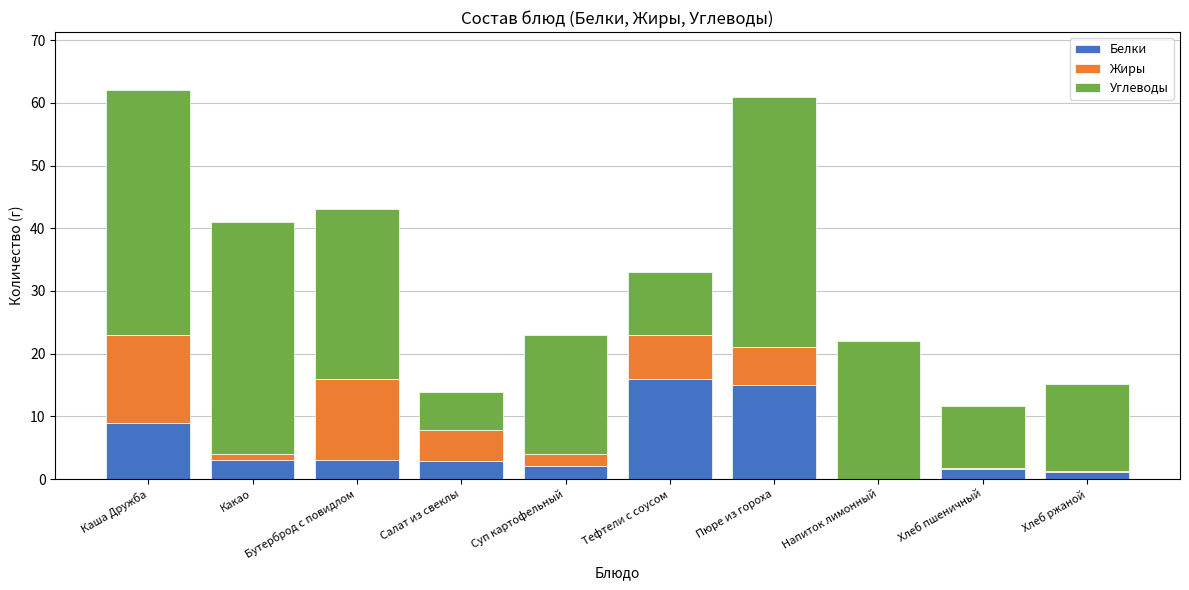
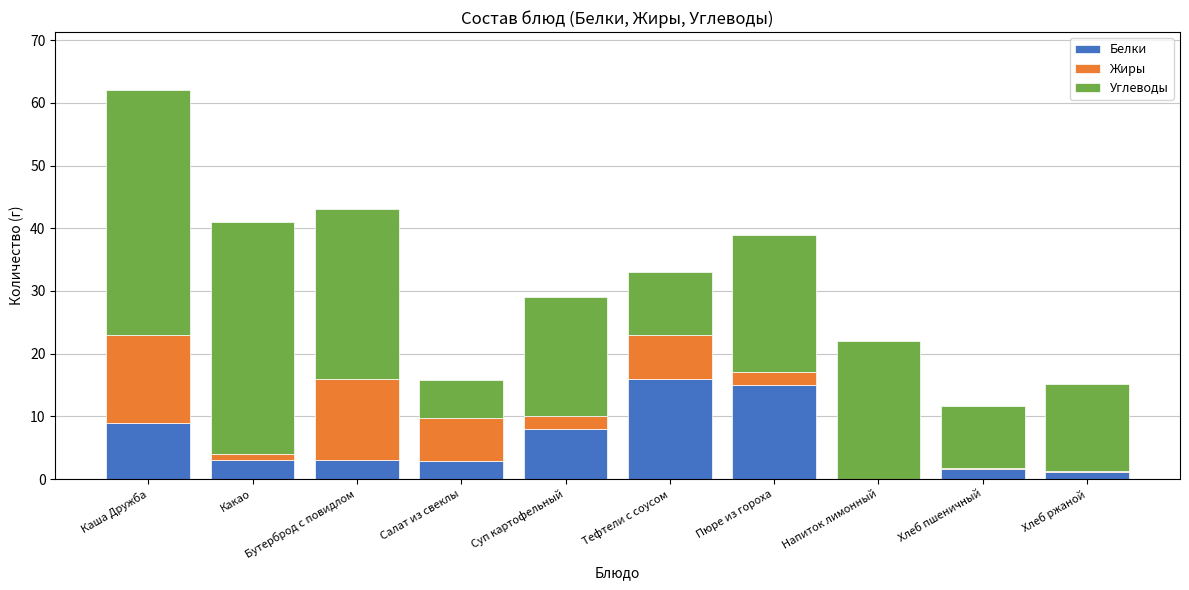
Жиры, Салат из свеклы: 5 -> 7
Белки, Суп картофельный: 2 -> 8
Жиры, Пюре из гороха: 6 -> 2
Углеводы, Пюре из гороха: 40 -> 22
